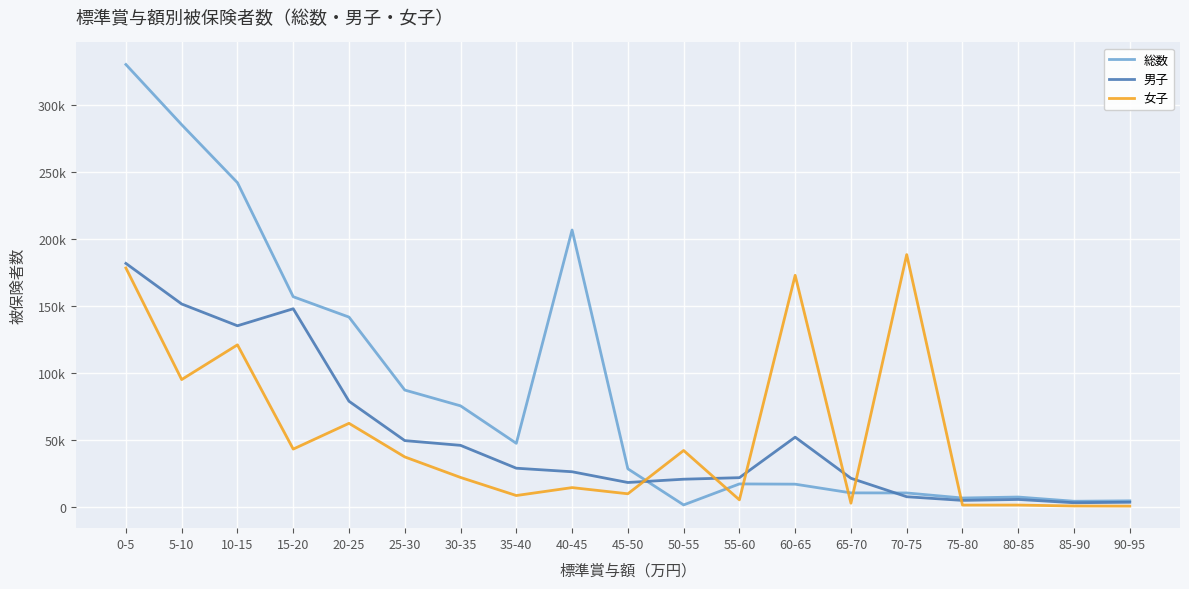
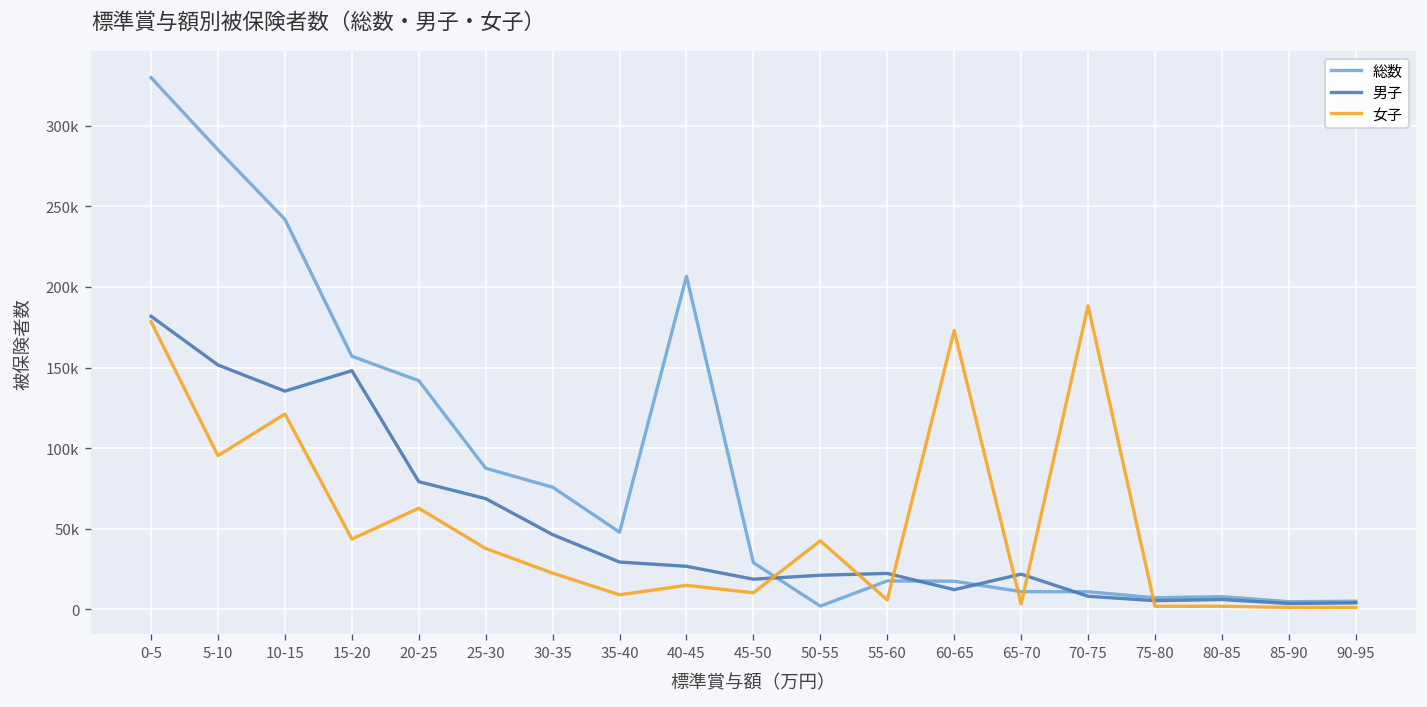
男子, 25-30: 50000 -> 69000
男子, 60-65: 52000 -> 12000
